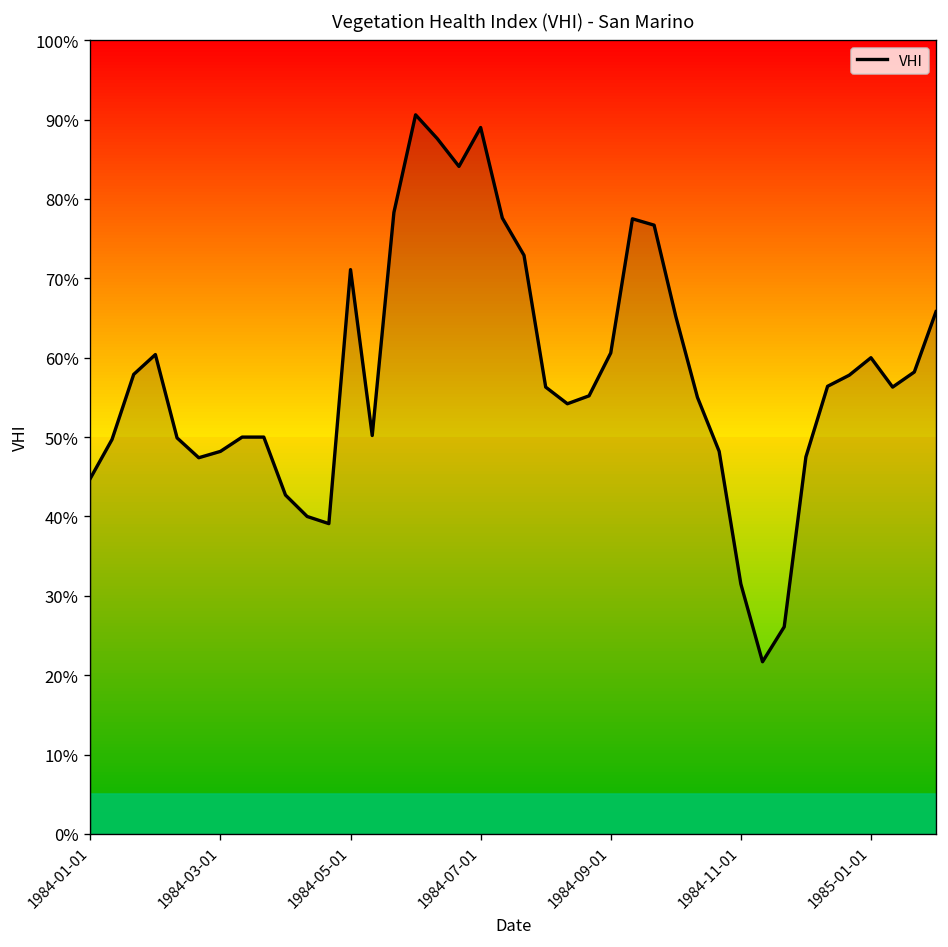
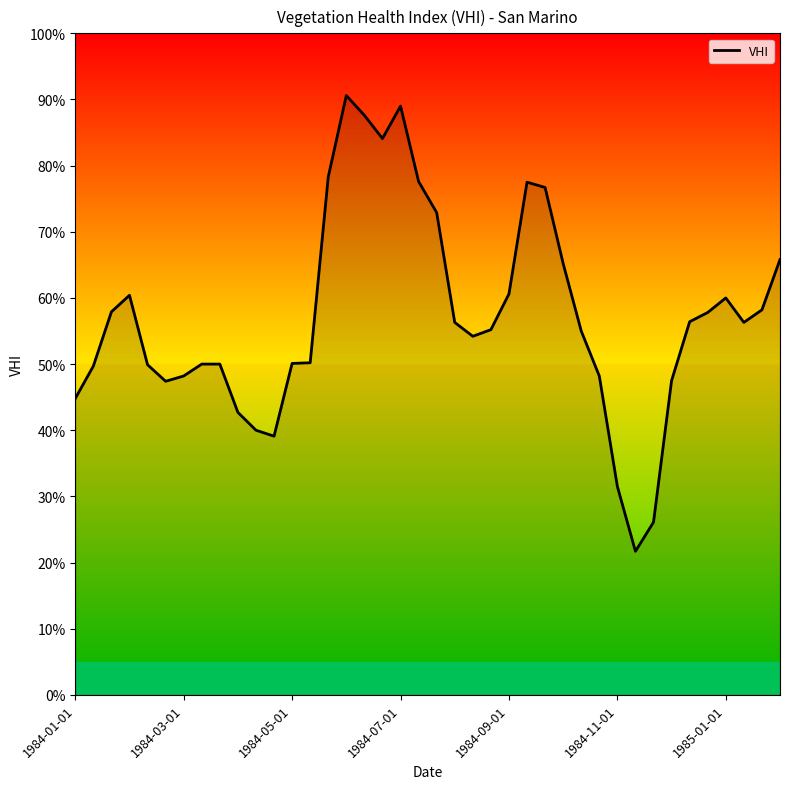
1984-05-01: 71% -> 50%
